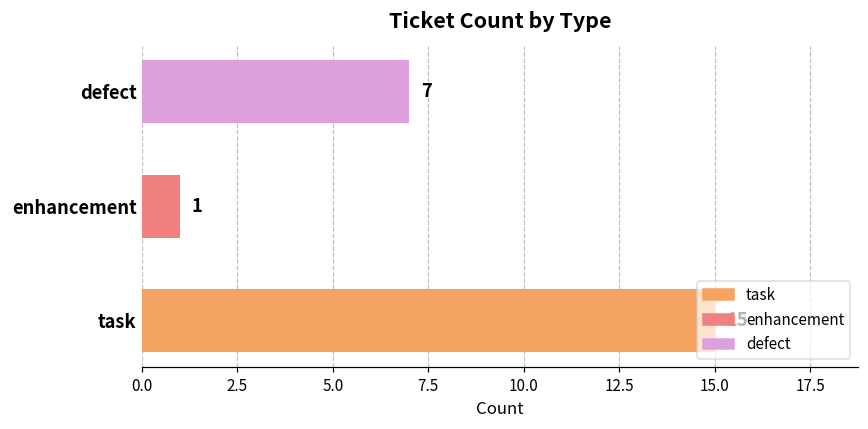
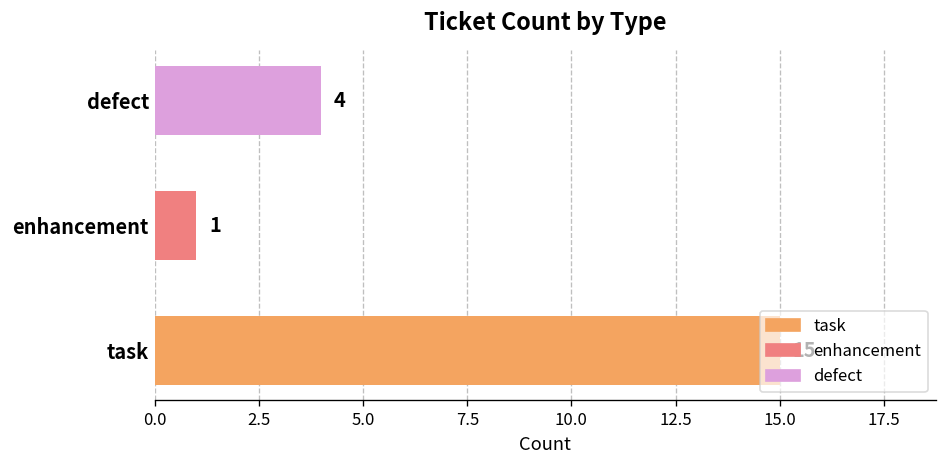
defect: 7 -> 4
